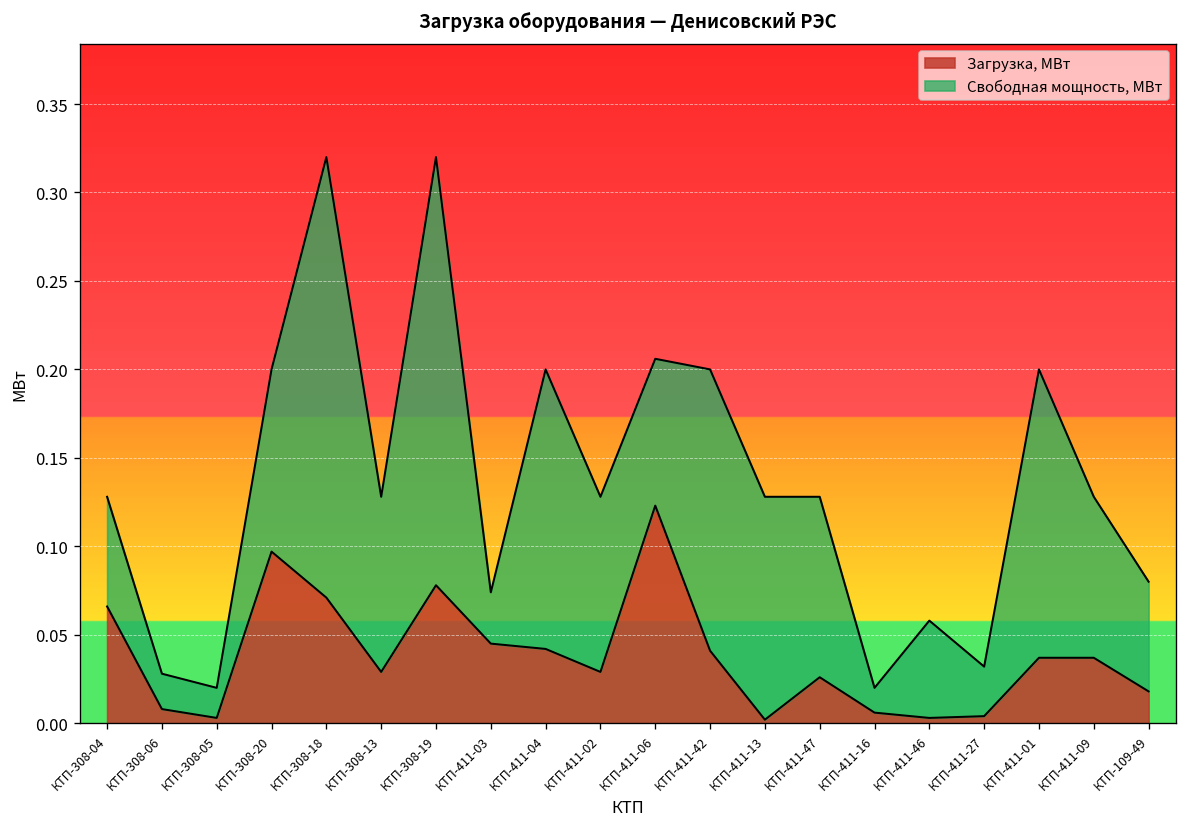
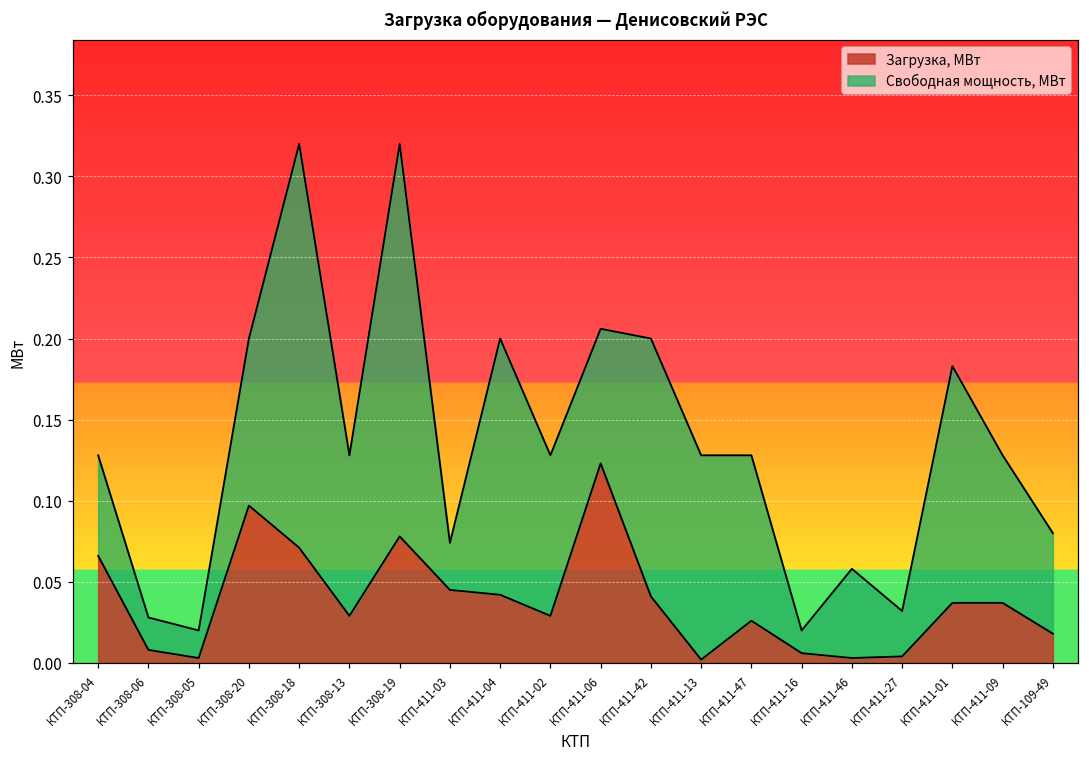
Свободная мощность, МВт, КТП-411-01: 0.163 -> 0.146
